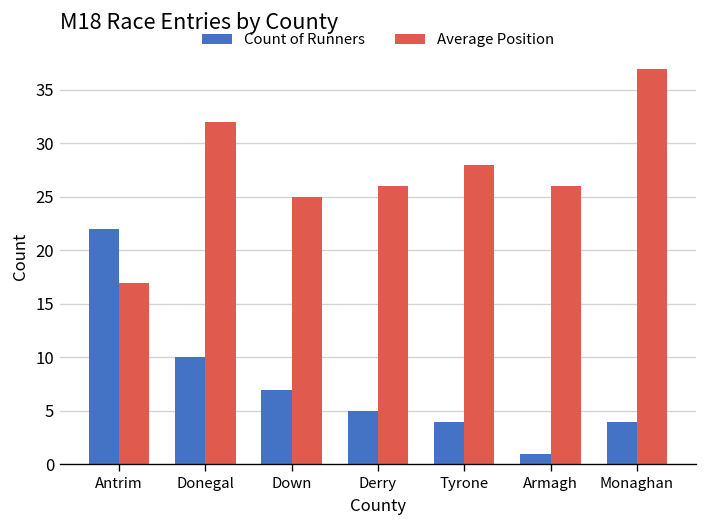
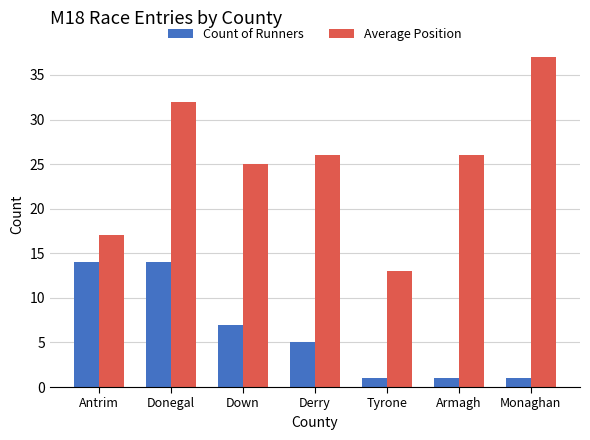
Count of Runners, Antrim: 22 -> 14
Count of Runners, Donegal: 10 -> 14
Count of Runners, Tyrone: 4 -> 1
Average Position, Tyrone: 28 -> 13
Count of Runners, Monaghan: 4 -> 1
